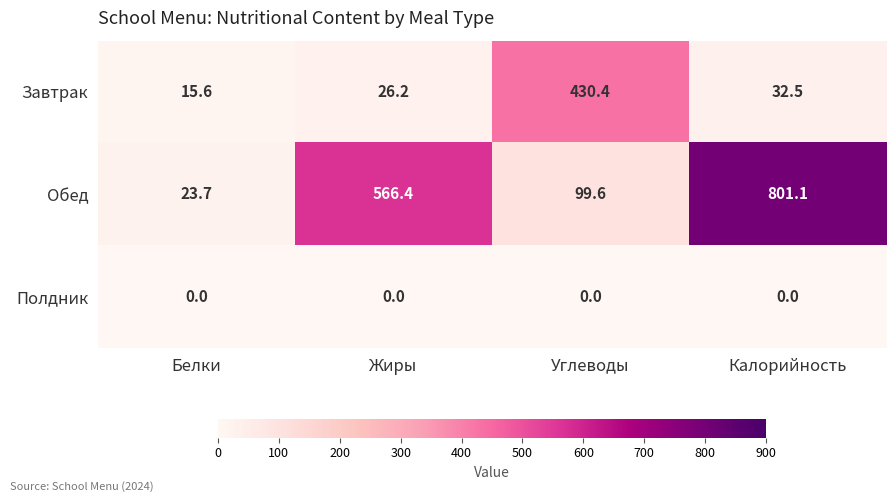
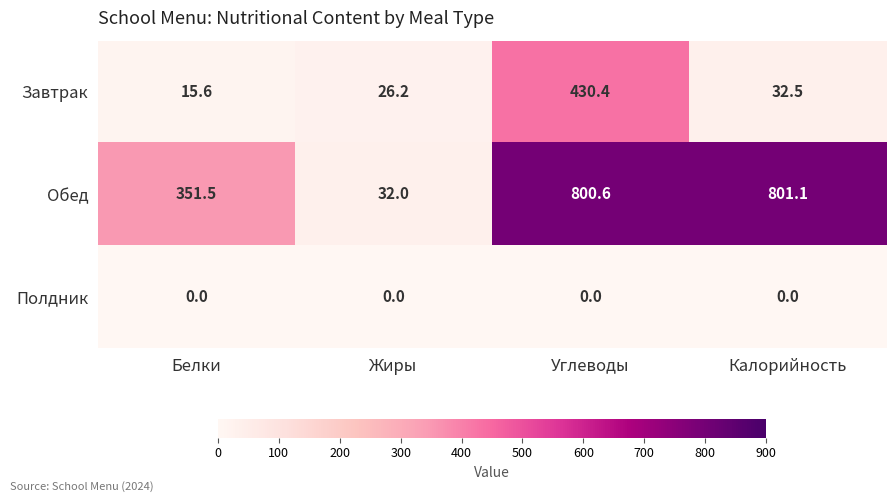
Обед, Белки: 23.7 -> 351.5
Обед, Жиры: 566.4 -> 32.0
Обед, Углеводы: 99.6 -> 800.6
